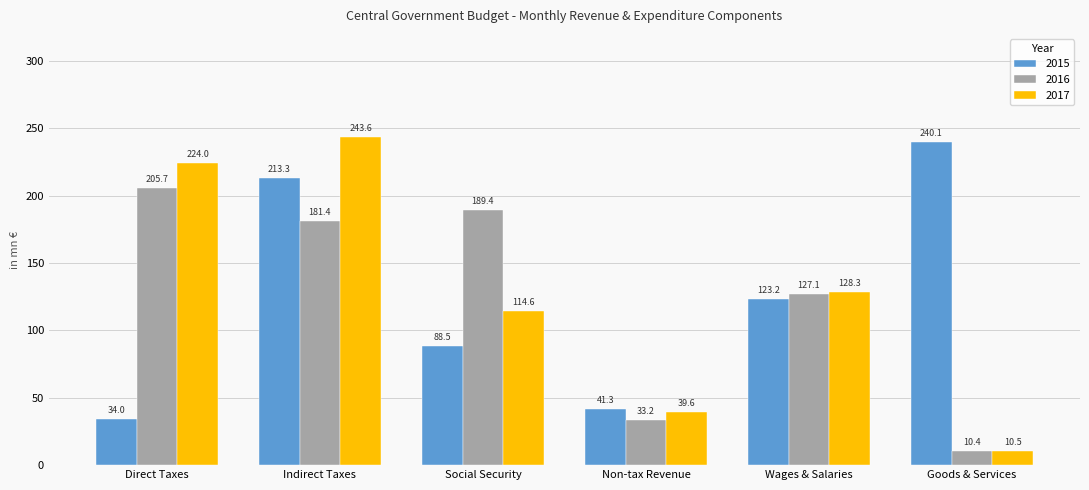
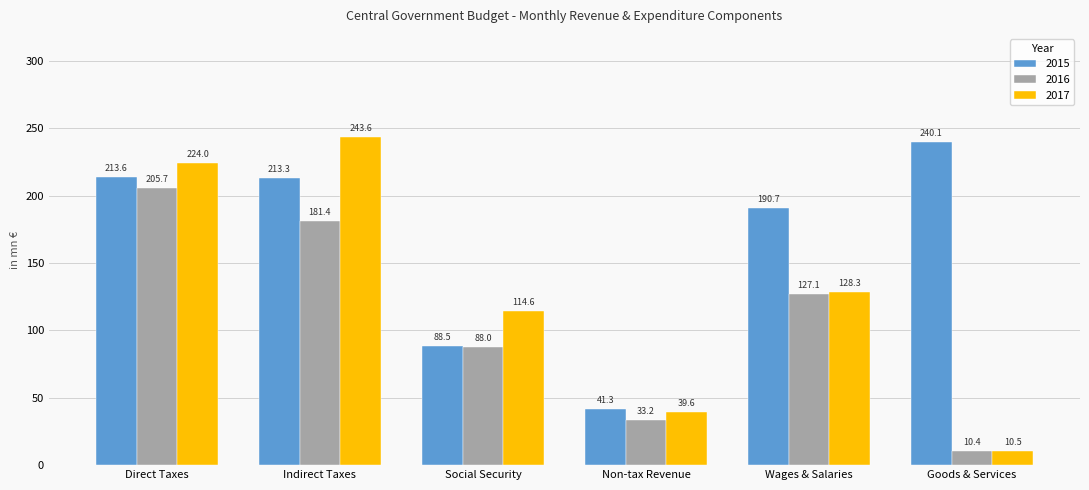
2015, Direct Taxes: 34.0 -> 213.6
2016, Social Security: 189.4 -> 88.0
2015, Wages & Salaries: 123.2 -> 190.7
